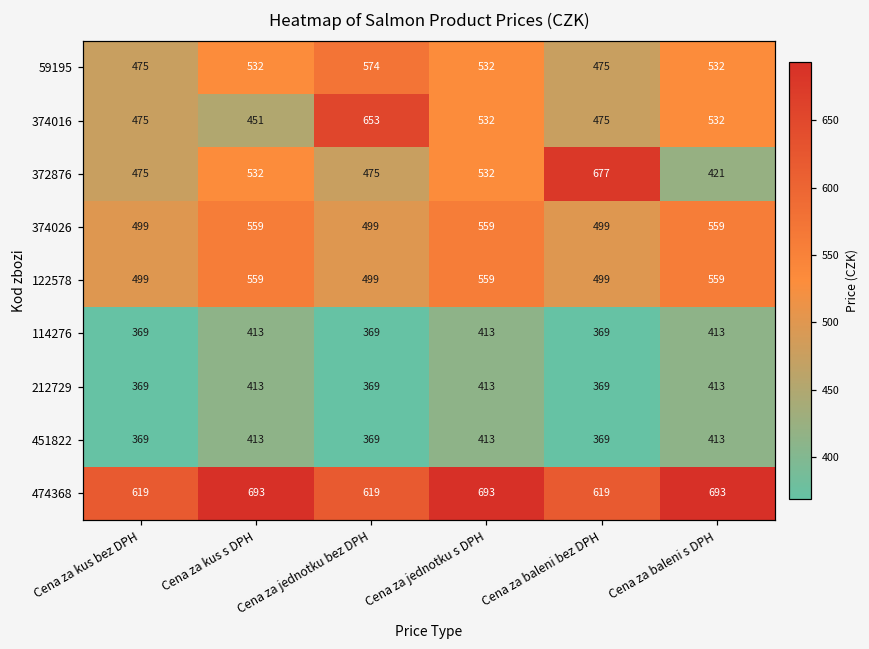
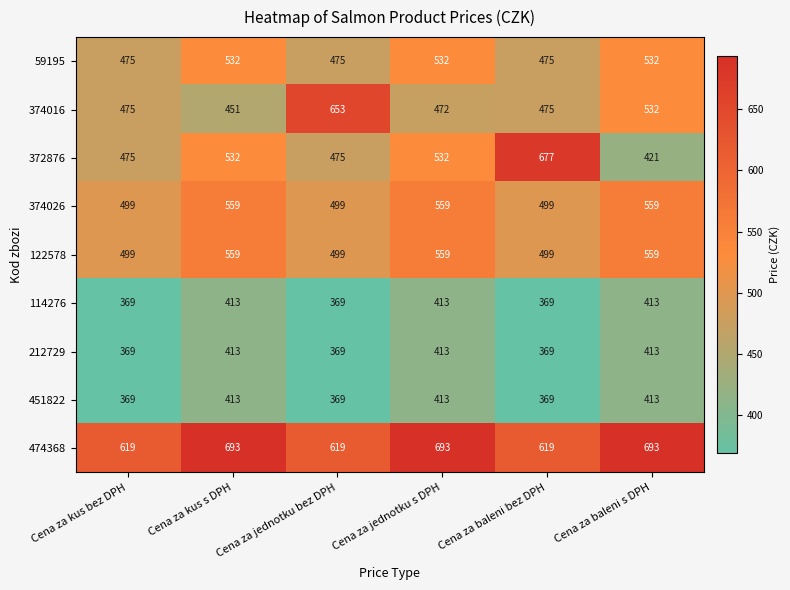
59195, Cena za jednotku bez DPH: 574 -> 475
374016, Cena za jednotku s DPH: 532 -> 472
